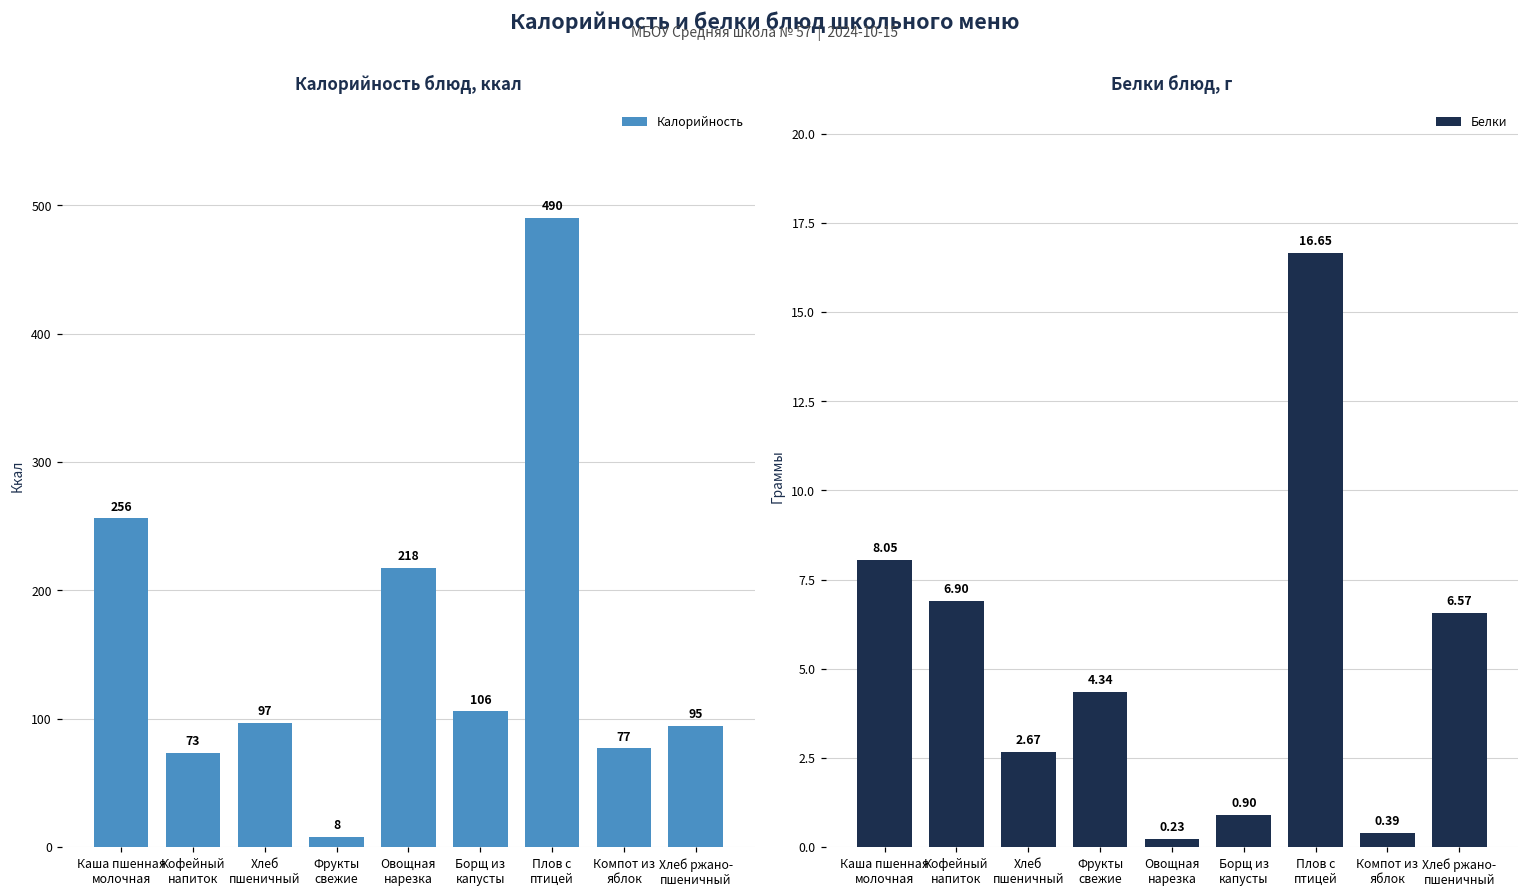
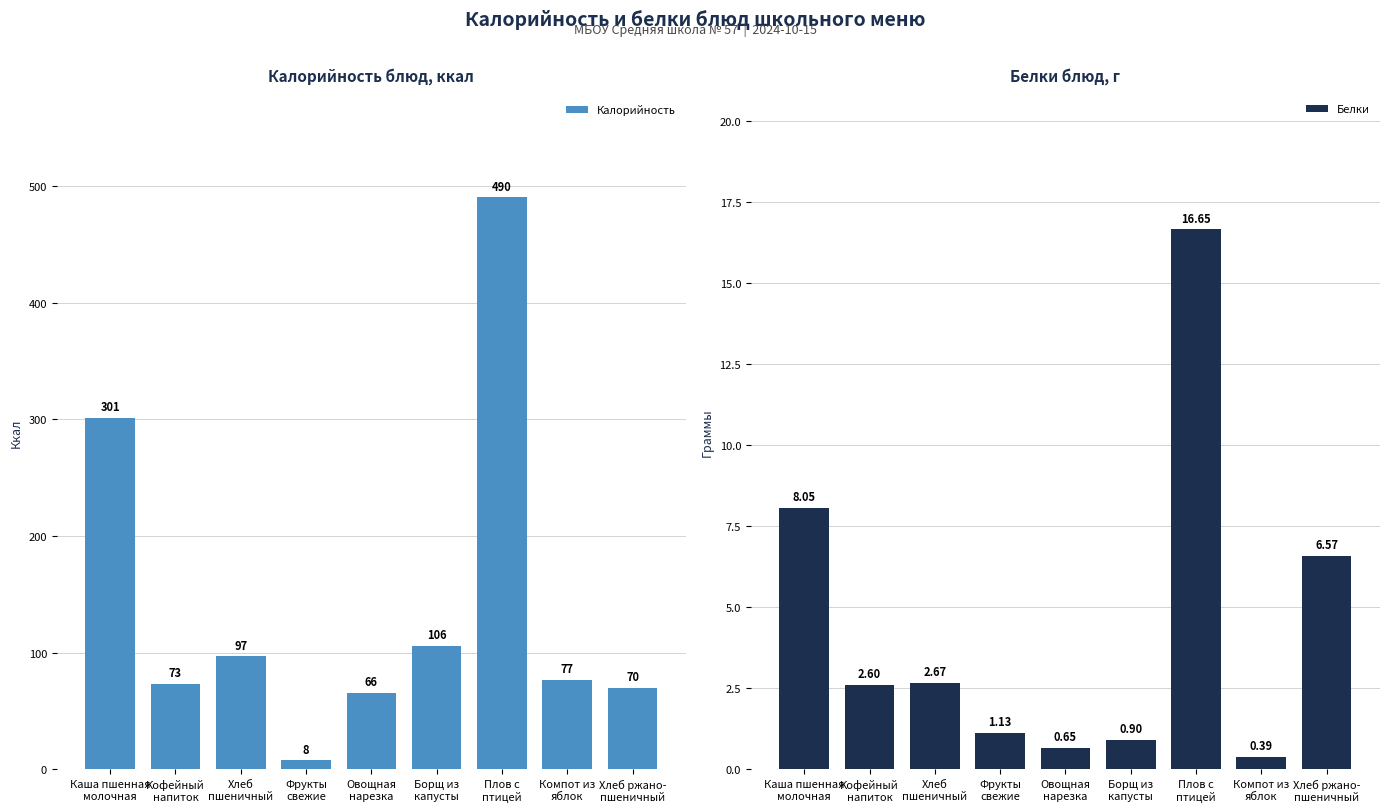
Калорийность блюд, ккал, Каша пшенная молочная: 256 -> 301
Калорийность блюд, ккал, Овощная нарезка: 218 -> 66
Калорийность блюд, ккал, Хлеб ржано- пшеничный: 95 -> 70
Белки блюд, г, Кофейный напиток: 6.90 -> 2.60
Белки блюд, г, Фрукты свежие: 4.34 -> 1.13
Белки блюд, г, Овощная нарезка: 0.23 -> 0.65
